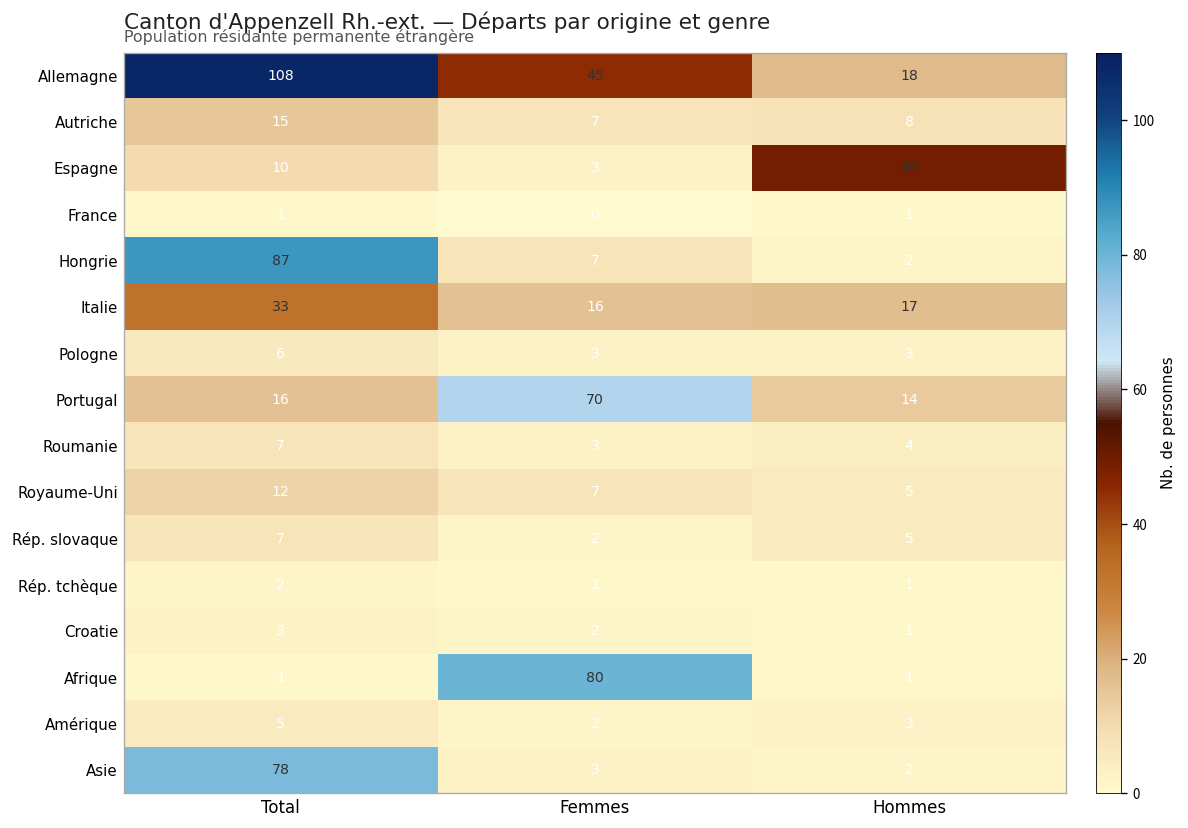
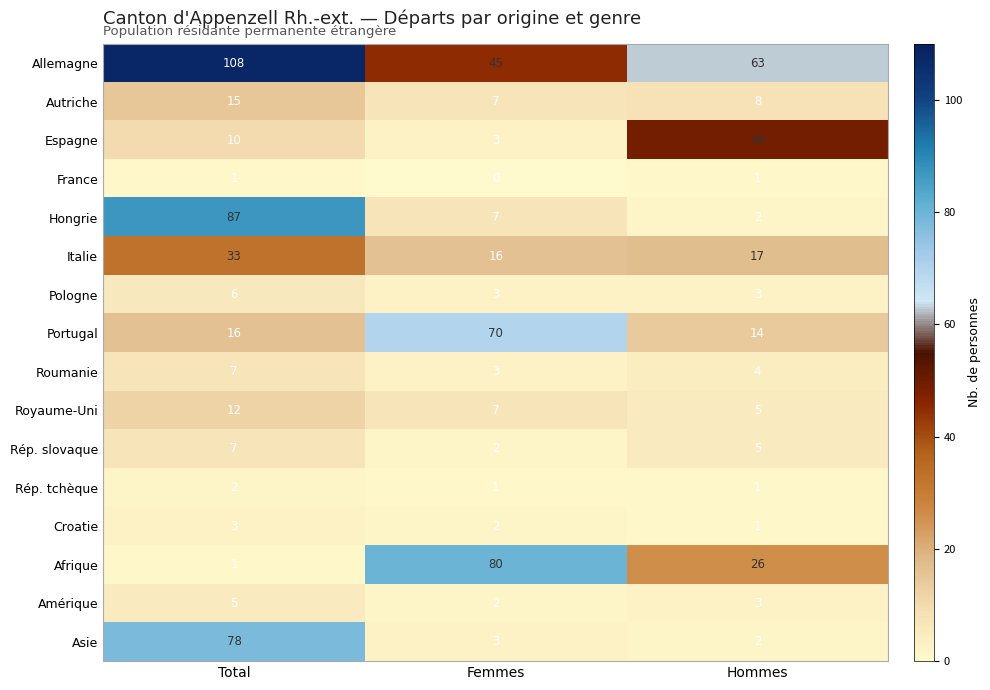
Allemagne, Hommes: 18 -> 63
Afrique, Hommes: 1 -> 26
